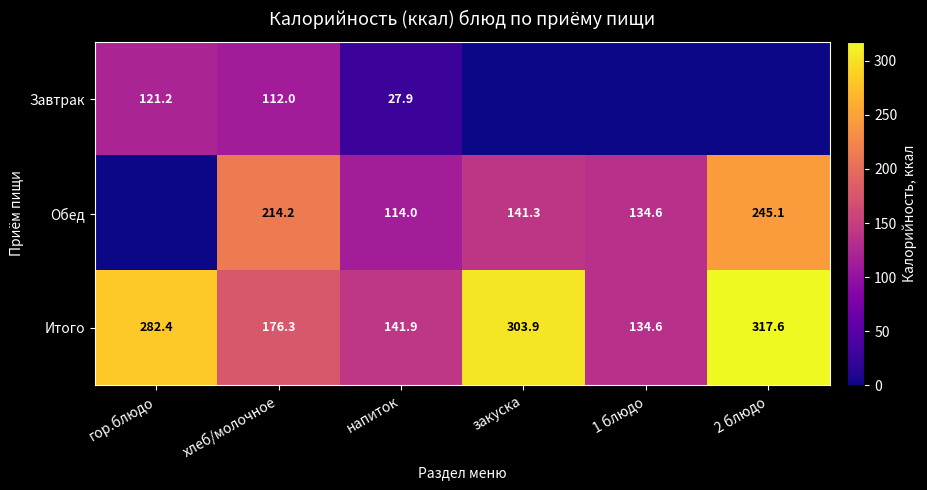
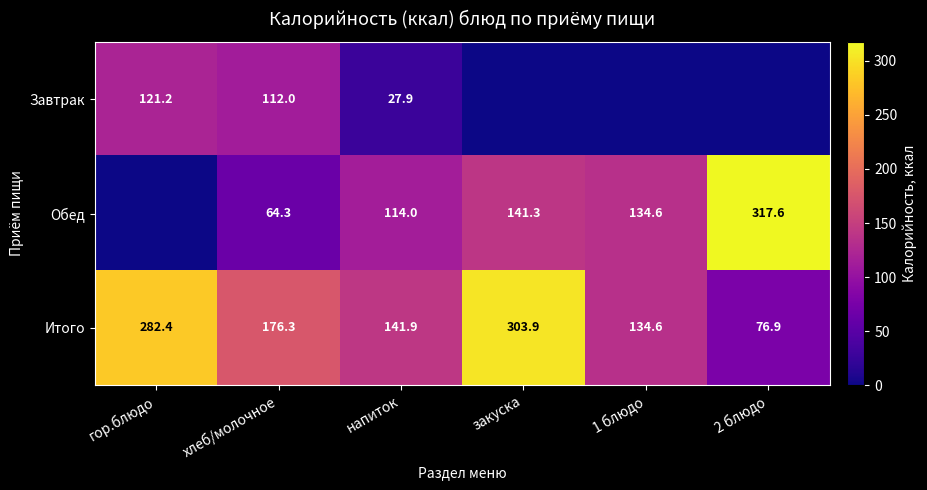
Обед, хлеб/молочное: 214.2 -> 64.3
Обед, 2 блюдо: 245.1 -> 317.6
Итого, 2 блюдо: 317.6 -> 76.9
